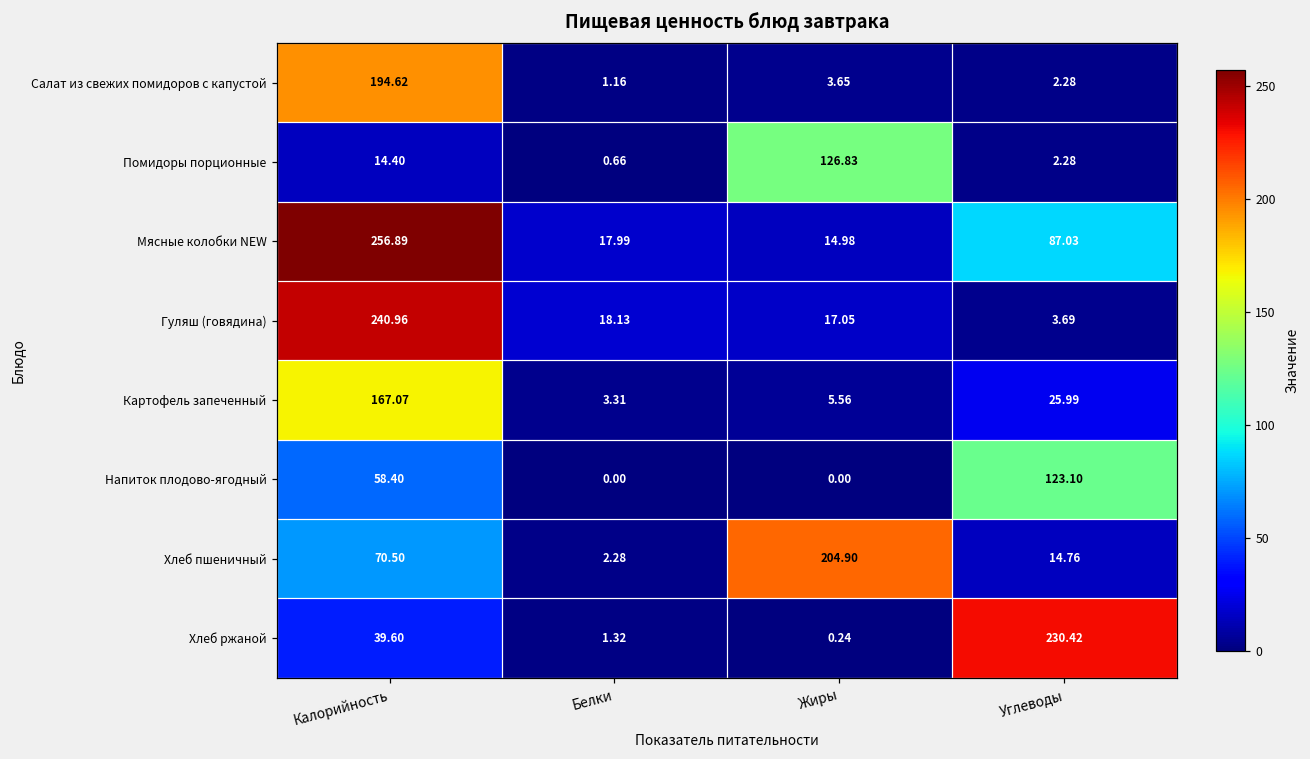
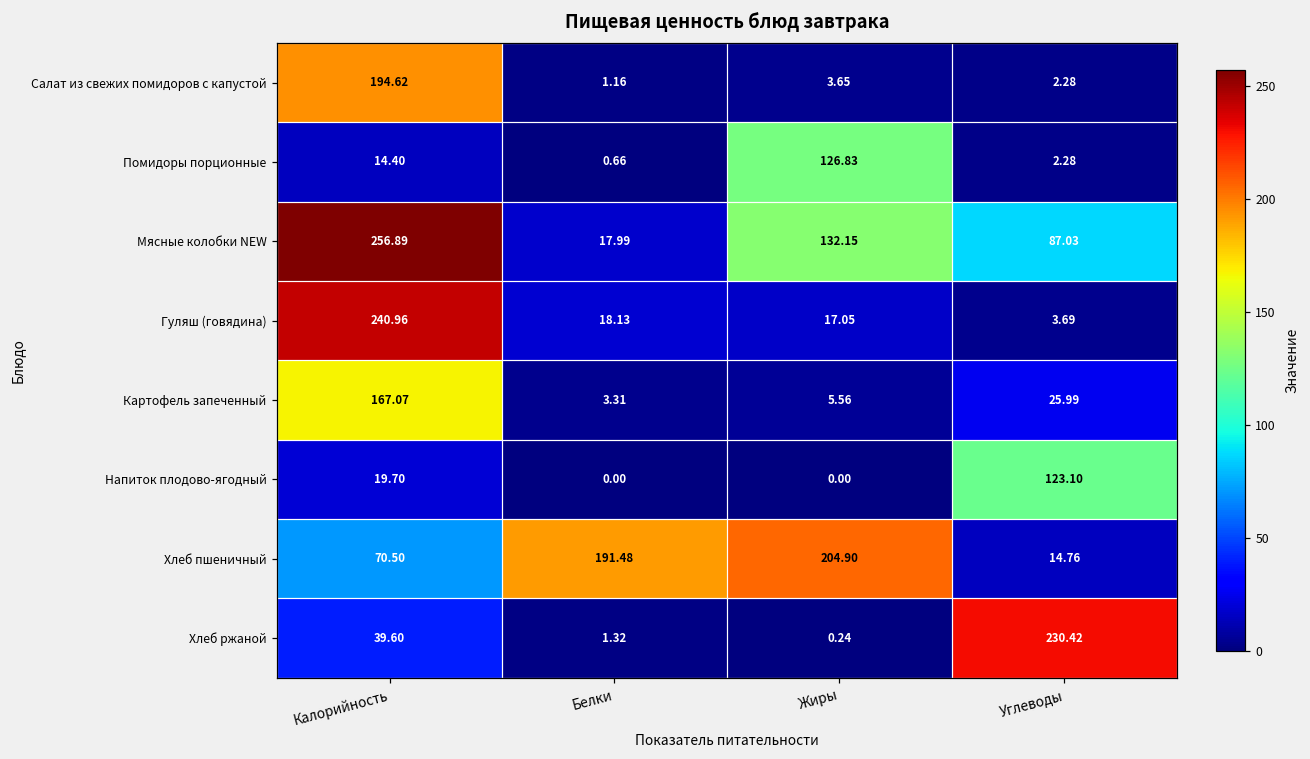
Мясные колобки NEW, Жиры: 14.98 -> 132.15
Напиток плодово-ягодный, Калорийность: 58.40 -> 19.70
Хлеб пшеничный, Белки: 2.28 -> 191.48
